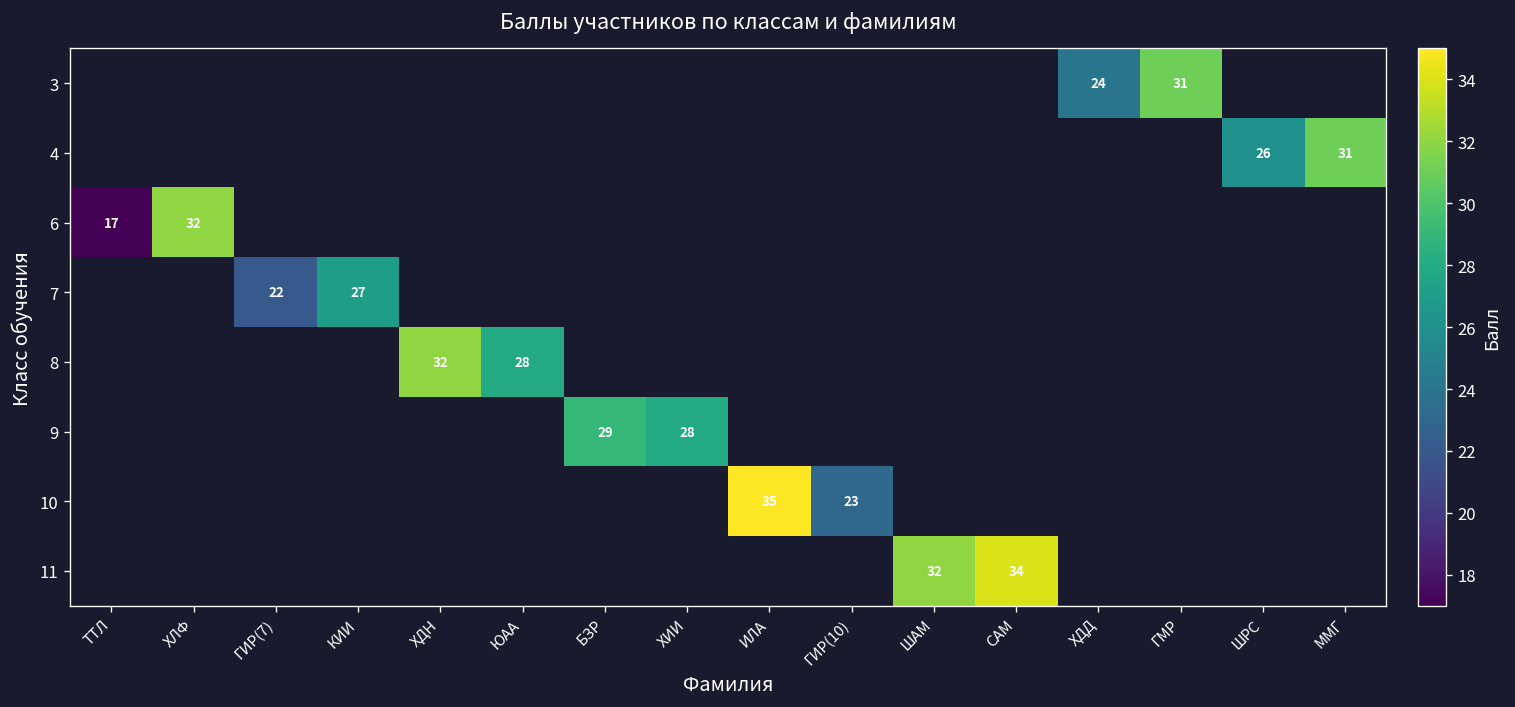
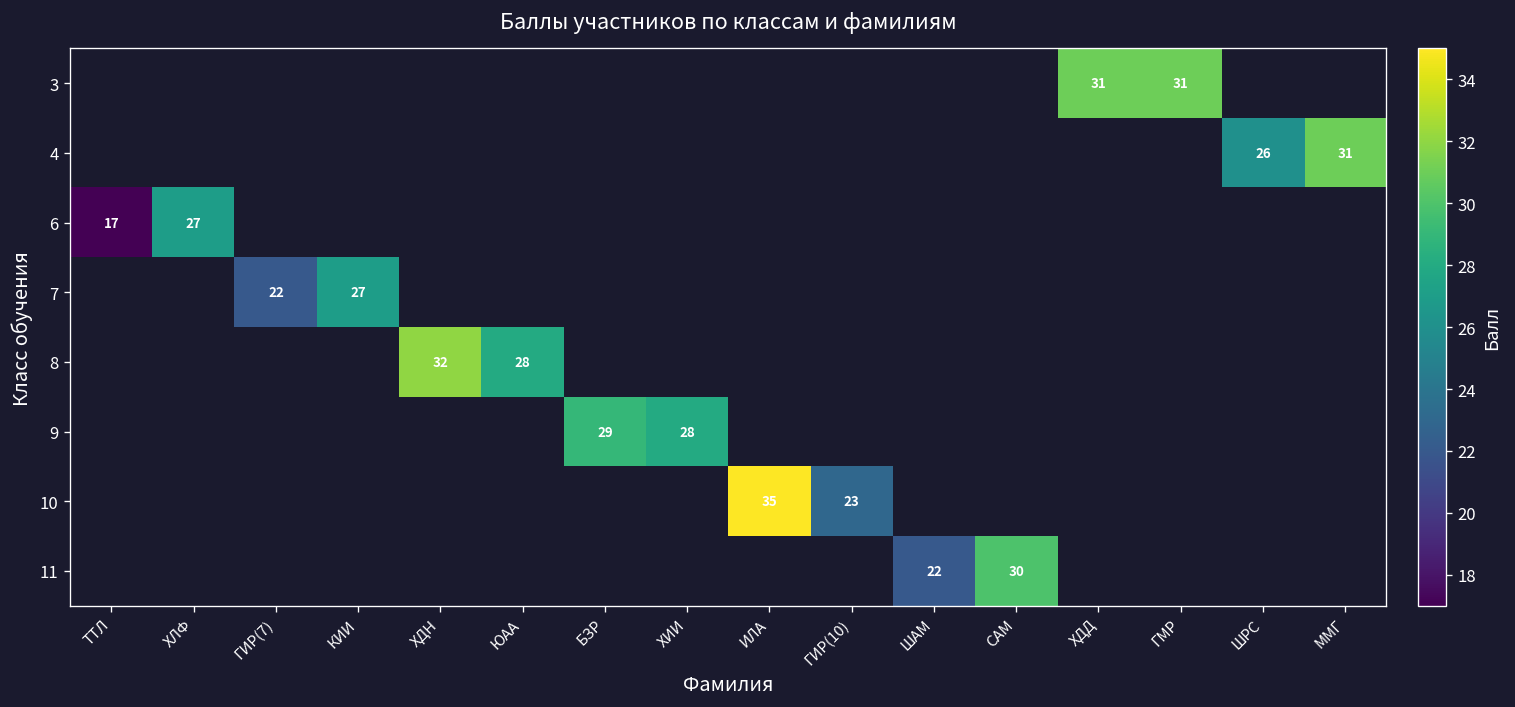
3, ХДД: 24 -> 31
6, ХЛФ: 32 -> 27
11, ШАМ: 32 -> 22
11, САМ: 34 -> 30
